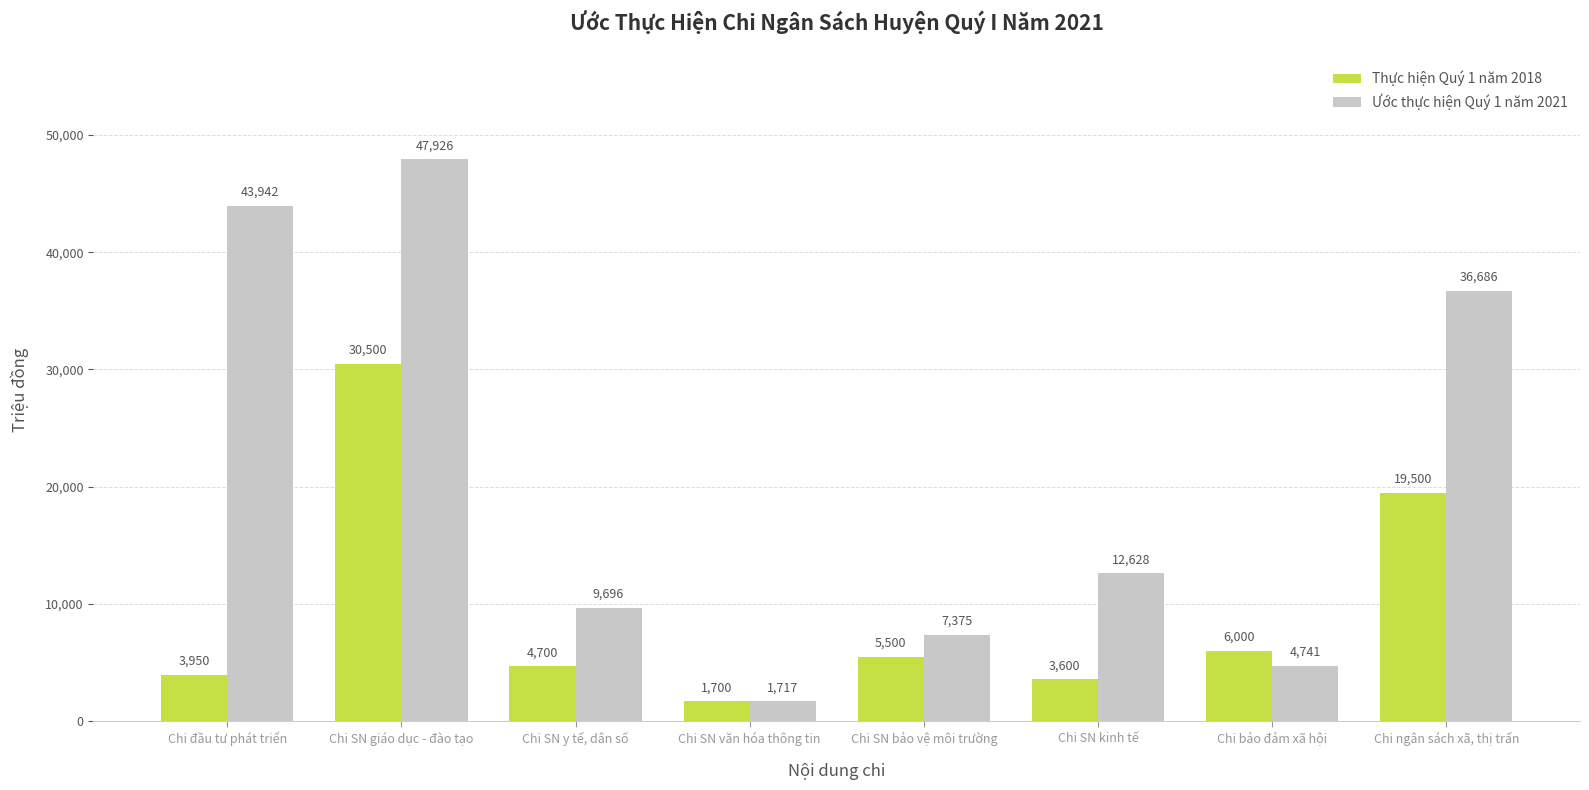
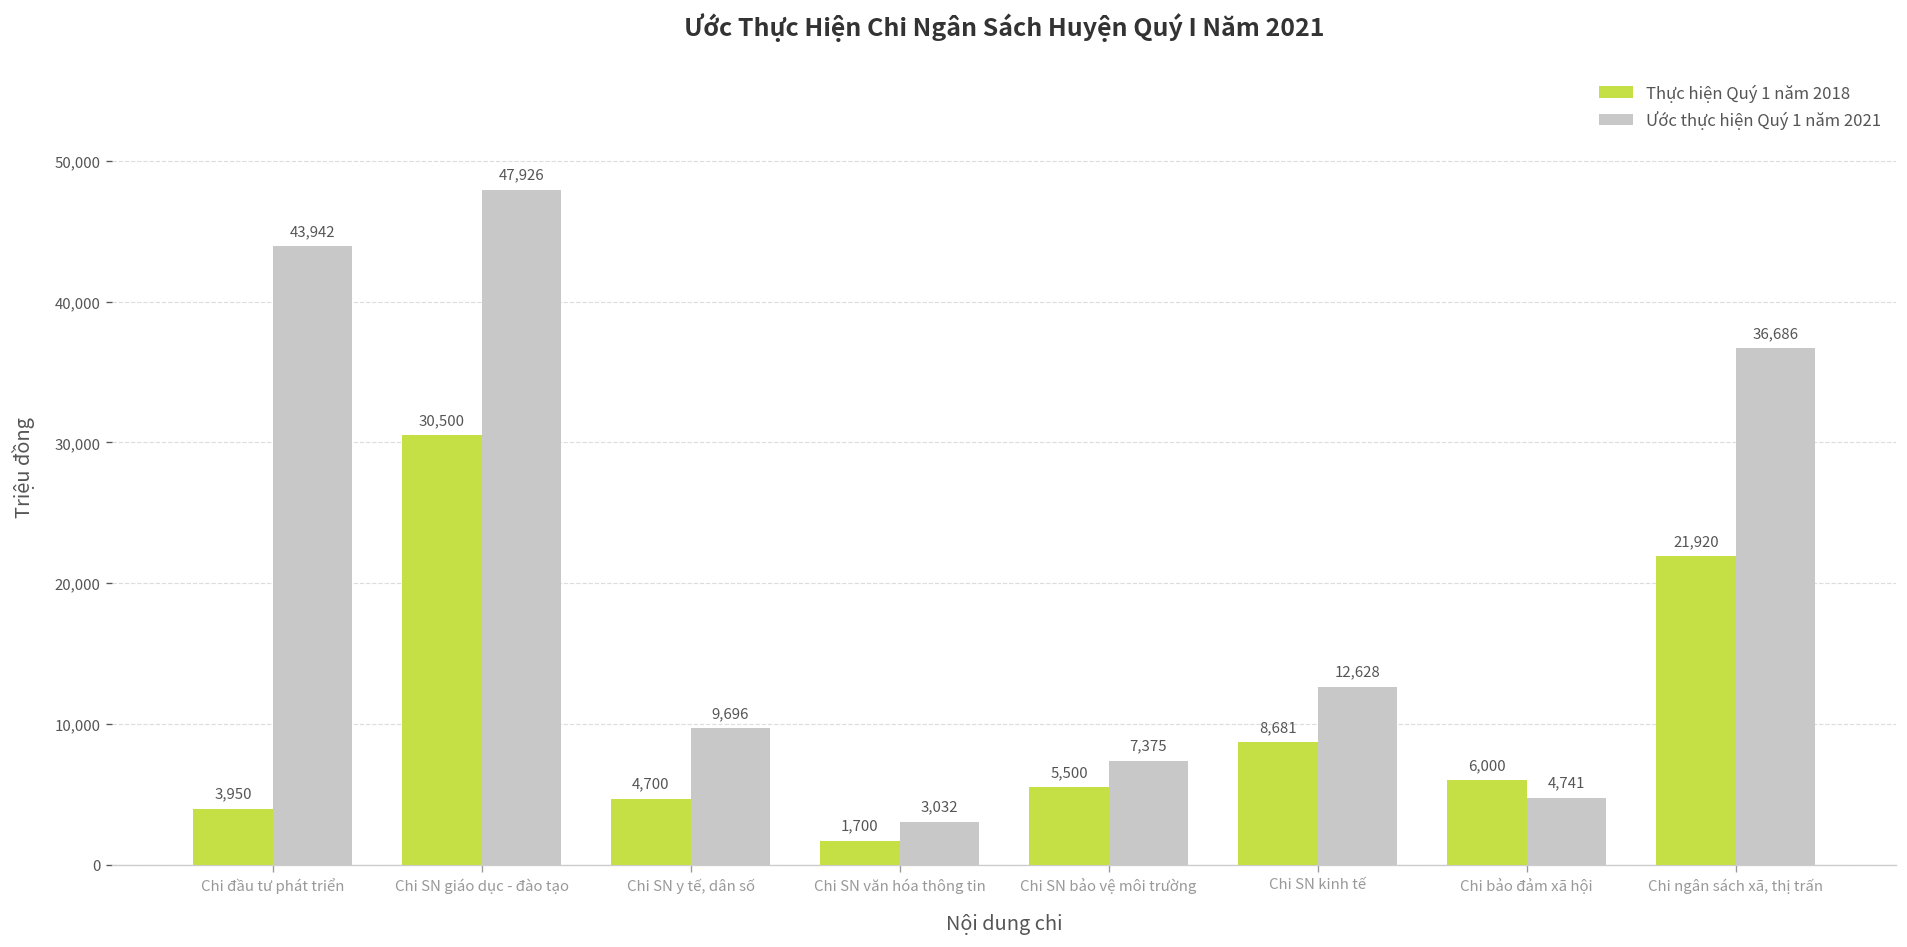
Ước thực hiện Quý 1 năm 2021, Chi SN văn hóa thông tin: 1,717 -> 3,032
Thực hiện Quý 1 năm 2018, Chi SN kinh tế: 3,600 -> 8,681
Thực hiện Quý 1 năm 2018, Chi ngân sách xã, thị trấn: 19,500 -> 21,920
